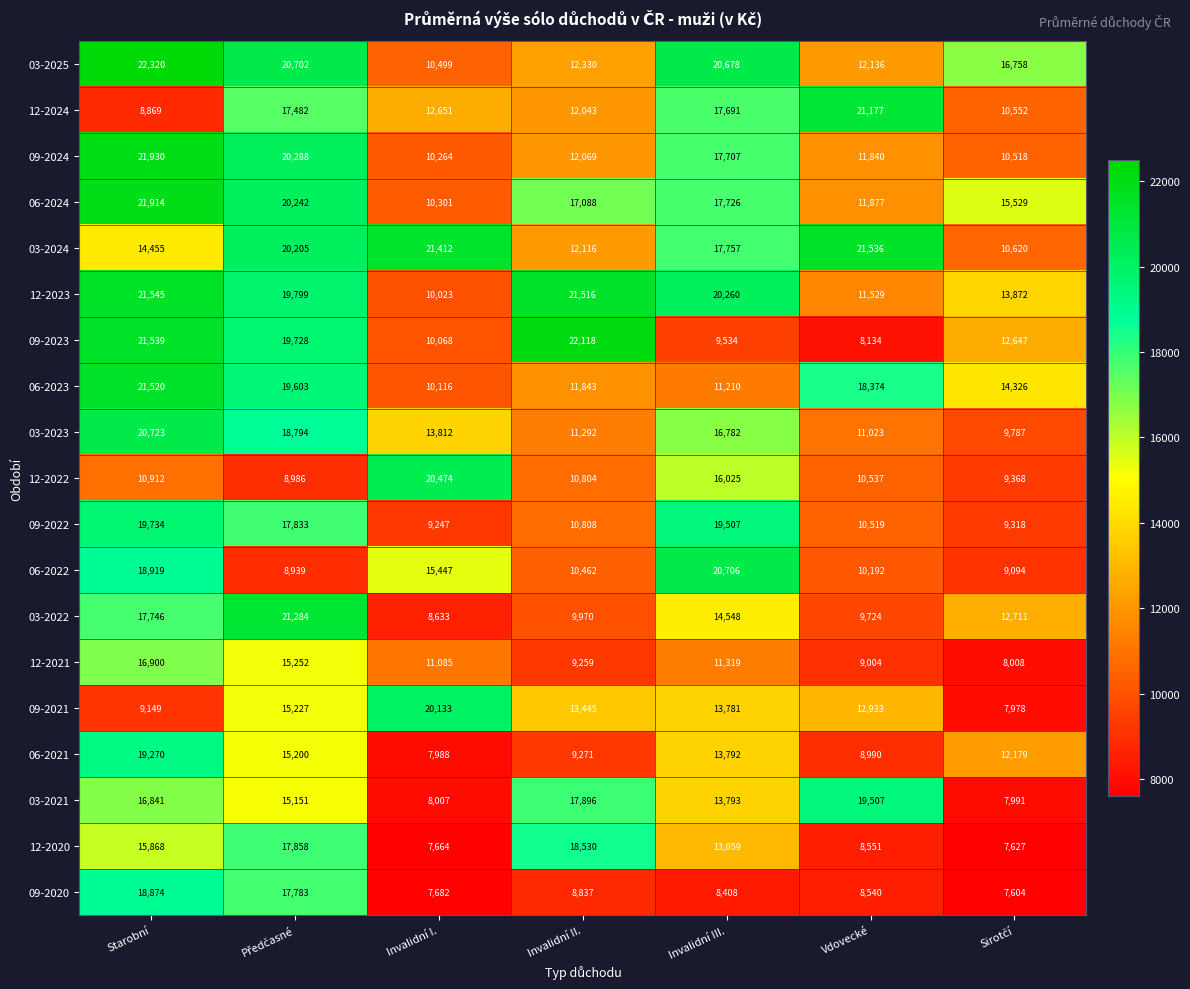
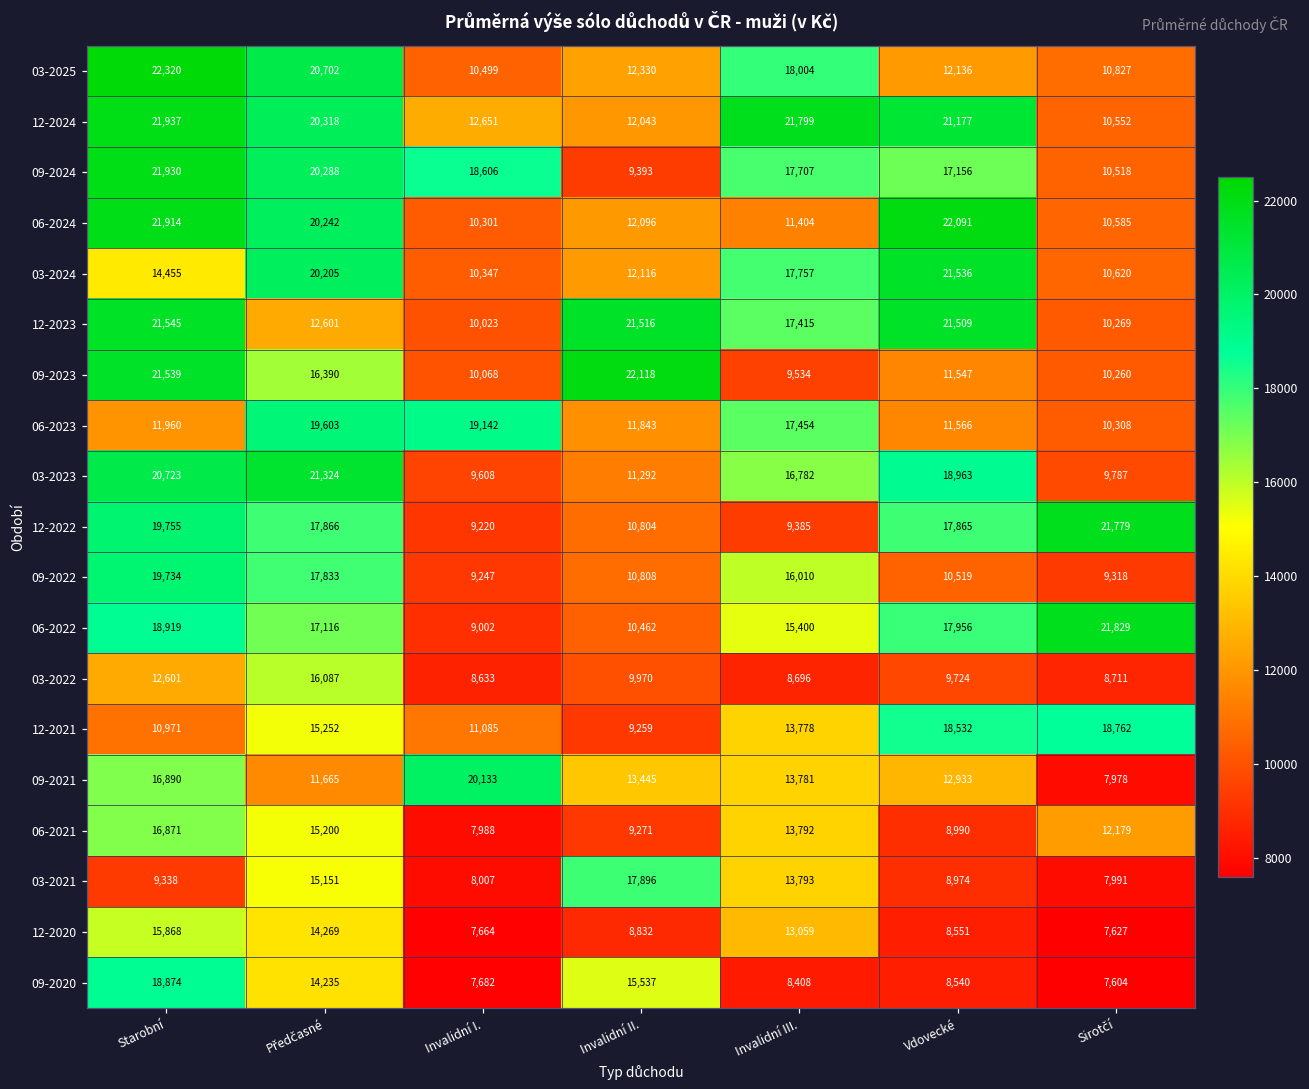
03-2025, Invalidní III.: 20,678 -> 18,004
03-2025, Sirotčí: 16,758 -> 10,827
12-2024, Starobní: 8,869 -> 21,937
12-2024, Předčasné: 17,482 -> 20,318
12-2024, Invalidní III.: 17,691 -> 21,799
09-2024, Invalidní I.: 10,264 -> 18,606
09-2024, Invalidní II.: 12,069 -> 9,393
09-2024, Vdovecké: 11,840 -> 17,156
06-2024, Invalidní II.: 17,088 -> 12,096
06-2024, Invalidní III.: 17,726 -> 11,404
06-2024, Vdovecké: 11,877 -> 22,091
06-2024, Sirotčí: 15,529 -> 10,585
03-2024, Invalidní I.: 21,412 -> 10,347
12-2023, Předčasné: 19,799 -> 12,601
12-2023, Invalidní III.: 20,260 -> 17,415
12-2023, Vdovecké: 11,529 -> 21,509
12-2023, Sirotčí: 13,872 -> 10,269
09-2023, Předčasné: 19,728 -> 16,390
09-2023, Vdovecké: 8,134 -> 11,547
09-2023, Sirotčí: 12,647 -> 10,260
06-2023, Starobní: 21,520 -> 11,960
06-2023, Invalidní I.: 10,116 -> 19,142
06-2023, Invalidní III.: 11,210 -> 17,454
06-2023, Vdovecké: 18,374 -> 11,566
06-2023, Sirotčí: 14,326 -> 10,308
03-2023, Předčasné: 18,794 -> 21,324
03-2023, Invalidní I.: 13,812 -> 9,608
03-2023, Vdovecké: 11,023 -> 18,963
12-2022, Starobní: 10,912 -> 19,755
12-2022, Předčasné: 8,986 -> 17,866
12-2022, Invalidní I.: 20,474 -> 9,220
12-2022, Invalidní III.: 16,025 -> 9,385
12-2022, Vdovecké: 10,537 -> 17,865
12-2022, Sirotčí: 9,368 -> 21,779
09-2022, Invalidní III.: 19,507 -> 16,010
06-2022, Předčasné: 8,939 -> 17,116
06-2022, Invalidní I.: 15,447 -> 9,002
06-2022, Invalidní III.: 20,706 -> 15,400
06-2022, Vdovecké: 10,192 -> 17,956
06-2022, Sirotčí: 9,094 -> 21,829
03-2022, Starobní: 17,746 -> 12,601
03-2022, Předčasné: 21,284 -> 16,087
03-2022, Invalidní III.: 14,548 -> 8,696
03-2022, Sirotčí: 12,711 -> 8,711
12-2021, Starobní: 16,900 -> 10,971
12-2021, Invalidní III.: 11,319 -> 13,778
12-2021, Vdovecké: 9,004 -> 18,532
12-2021, Sirotčí: 8,008 -> 18,762
09-2021, Starobní: 9,149 -> 16,890
09-2021, Předčasné: 15,227 -> 11,665
06-2021, Starobní: 19,270 -> 16,871
03-2021, Starobní: 16,841 -> 9,338
03-2021, Vdovecké: 19,507 -> 8,974
12-2020, Předčasné: 17,858 -> 14,269
12-2020, Invalidní II.: 18,530 -> 8,832
09-2020, Předčasné: 17,783 -> 14,235
09-2020, Invalidní II.: 8,837 -> 15,537
